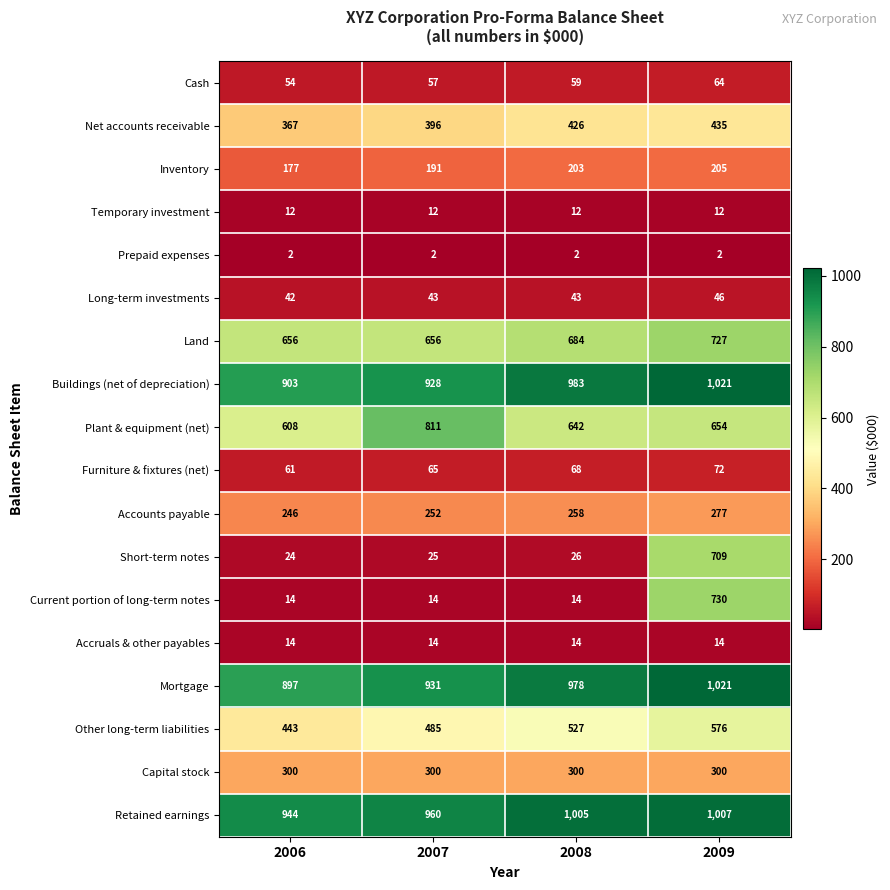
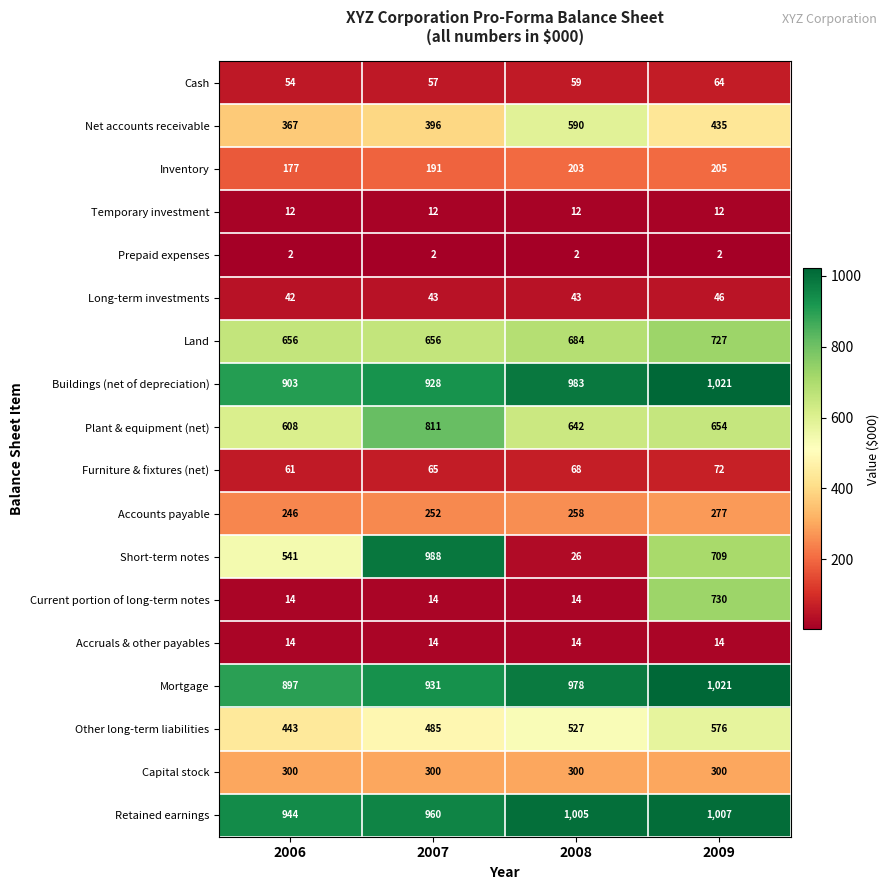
Net accounts receivable, 2008: 426 -> 590
Short-term notes, 2006: 24 -> 541
Short-term notes, 2007: 25 -> 988
